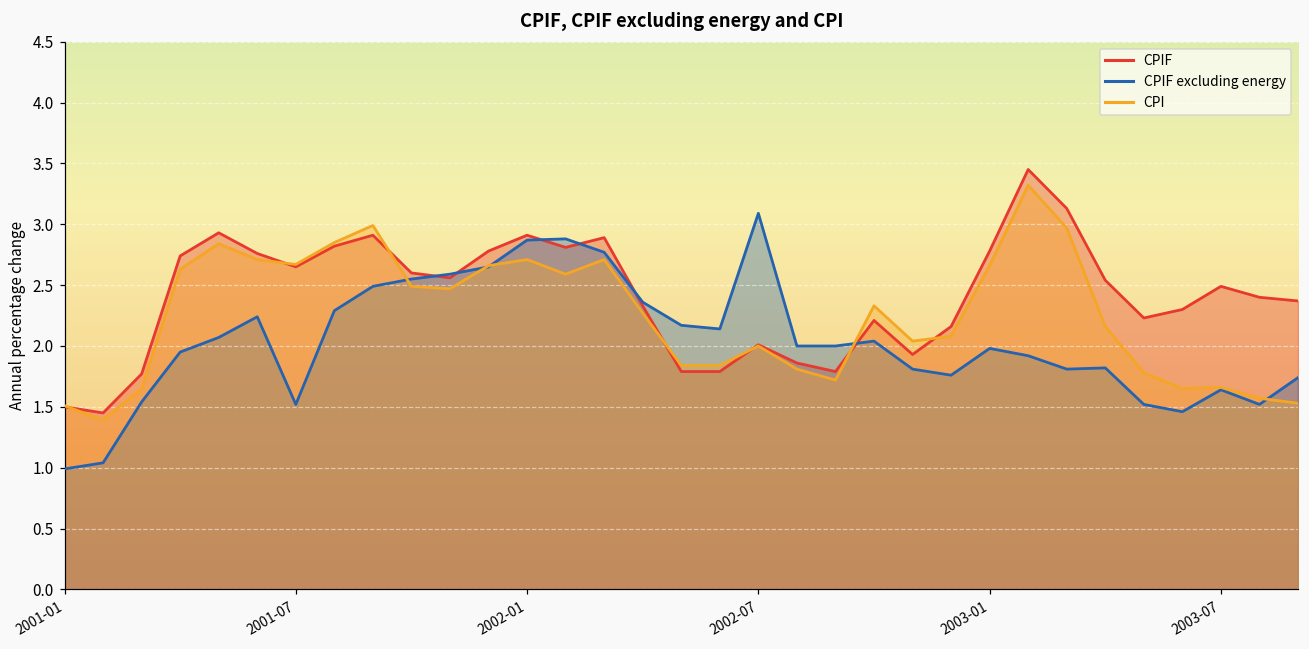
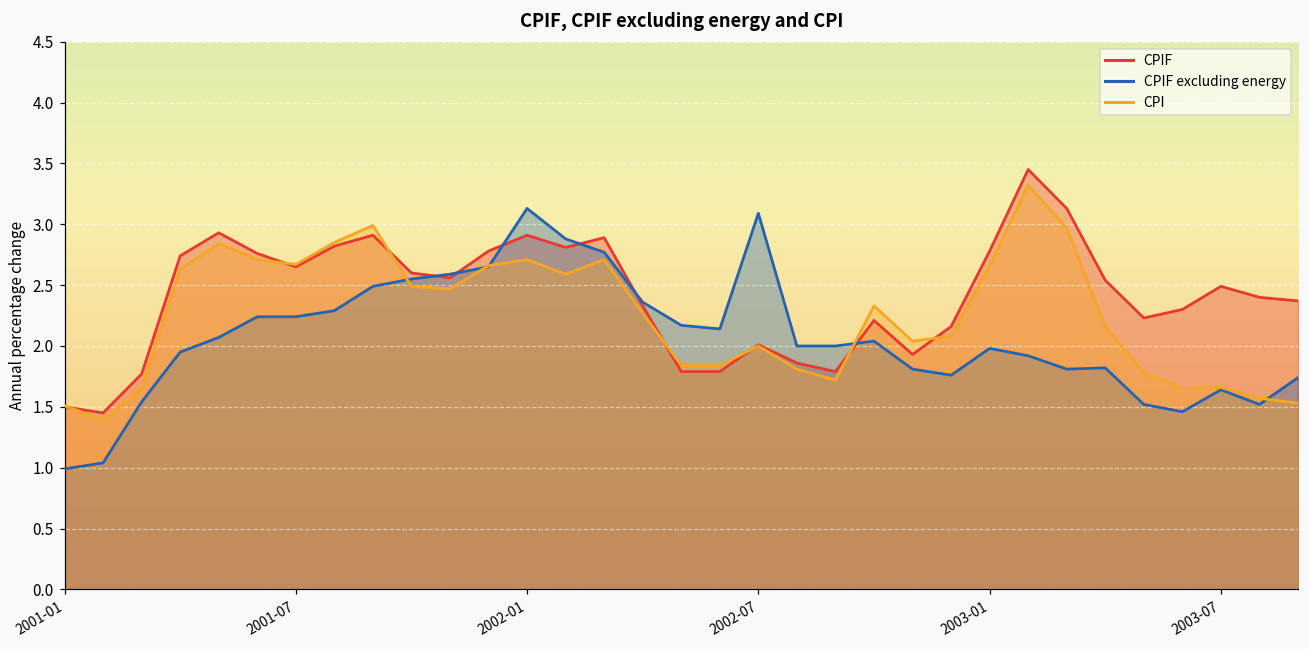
CPIF excluding energy, 2001-07: 1.52 -> 2.24
CPIF excluding energy, 2002-01: 2.87 -> 3.13
